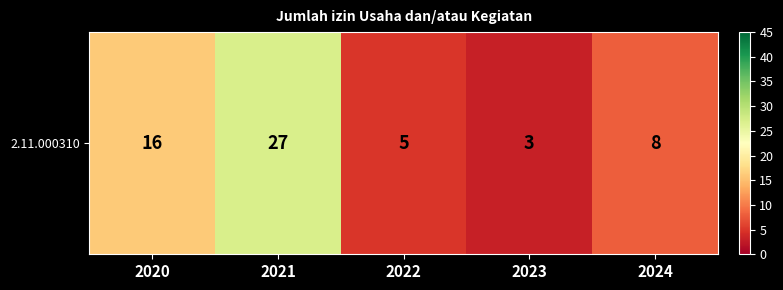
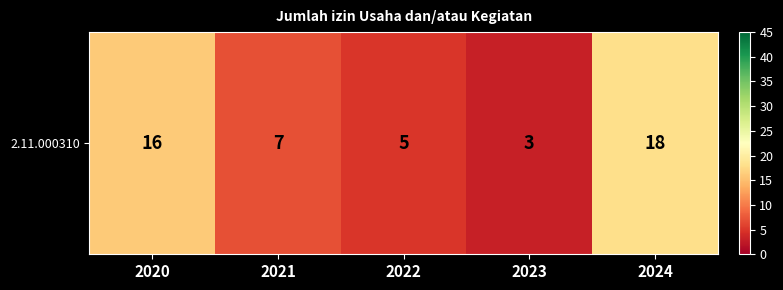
2.11.000310, 2021: 27 -> 7
2.11.000310, 2024: 8 -> 18
